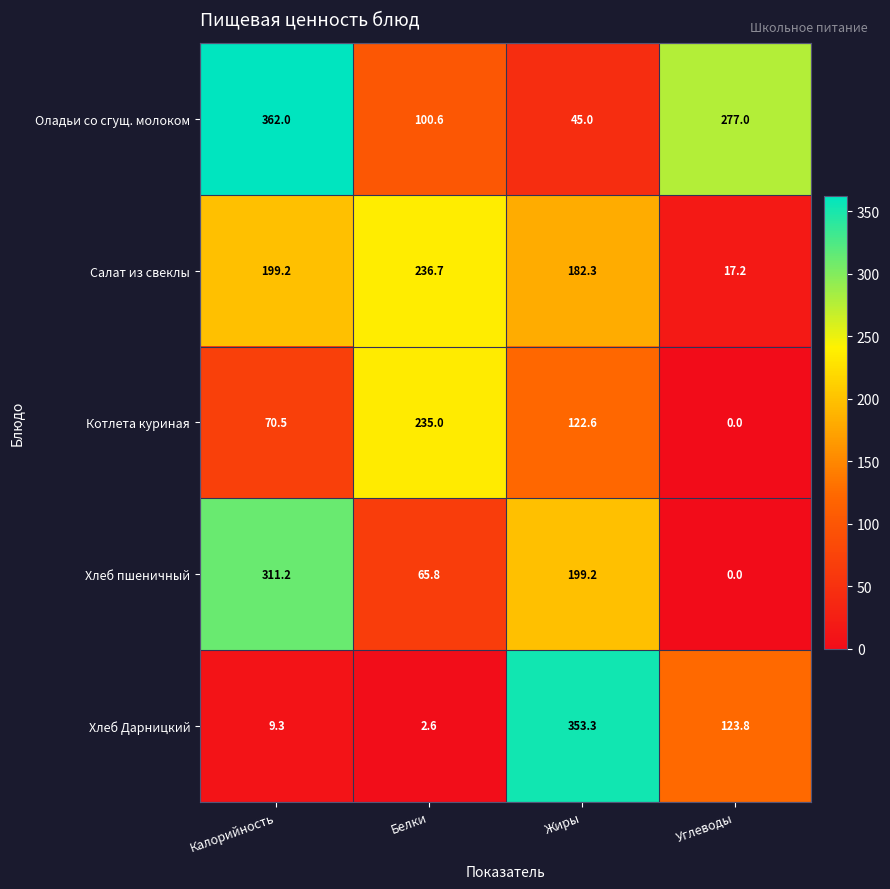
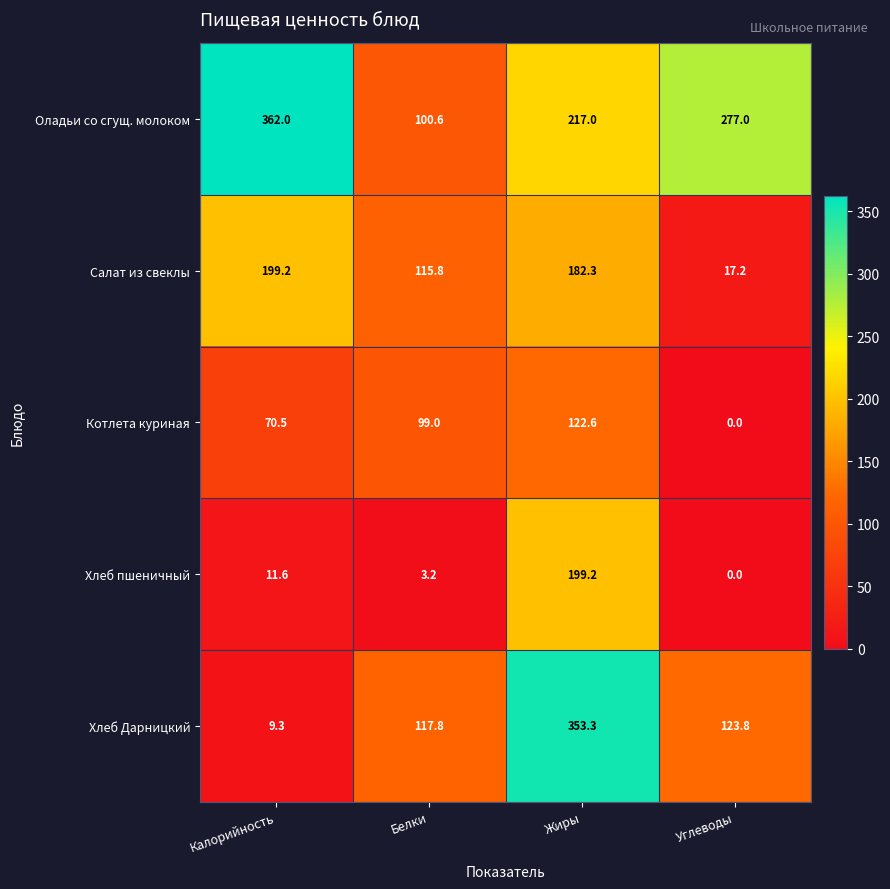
Оладьи со сгущ. молоком, Жиры: 45.0 -> 217.0
Салат из свеклы, Белки: 236.7 -> 115.8
Котлета куриная, Белки: 235.0 -> 99.0
Хлеб пшеничный, Калорийность: 311.2 -> 11.6
Хлеб пшеничный, Белки: 65.8 -> 3.2
Хлеб Дарницкий, Белки: 2.6 -> 117.8
